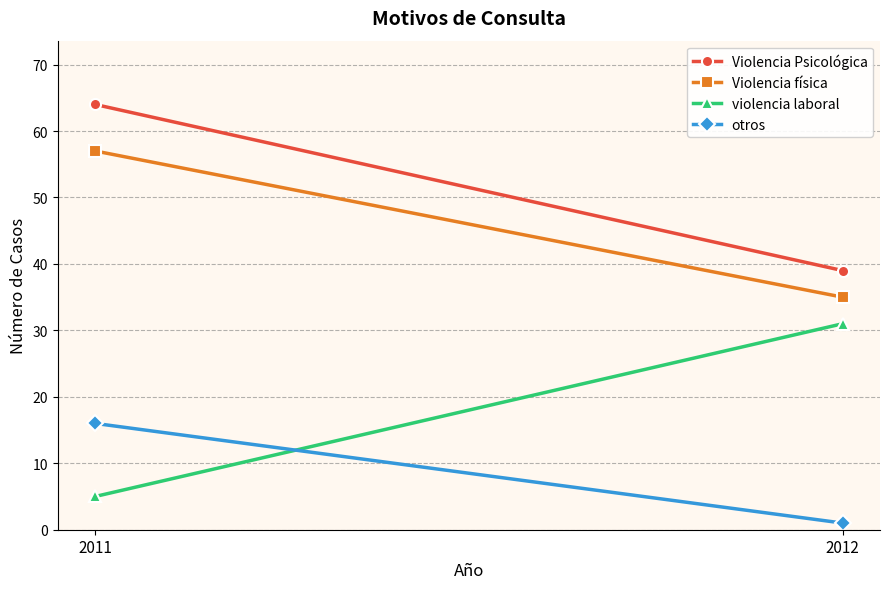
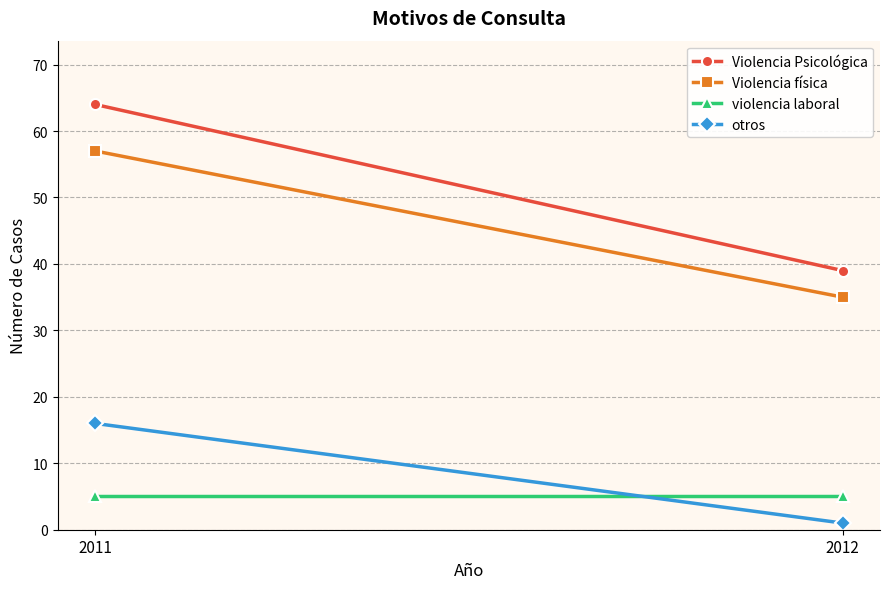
violencia laboral, 2012: 31 -> 5
